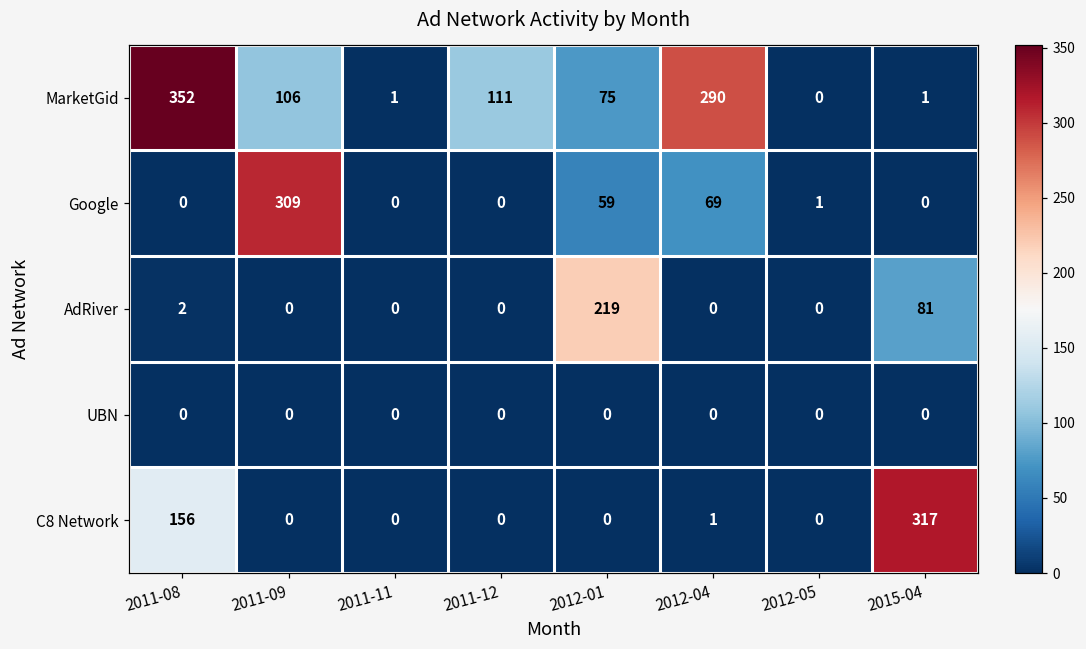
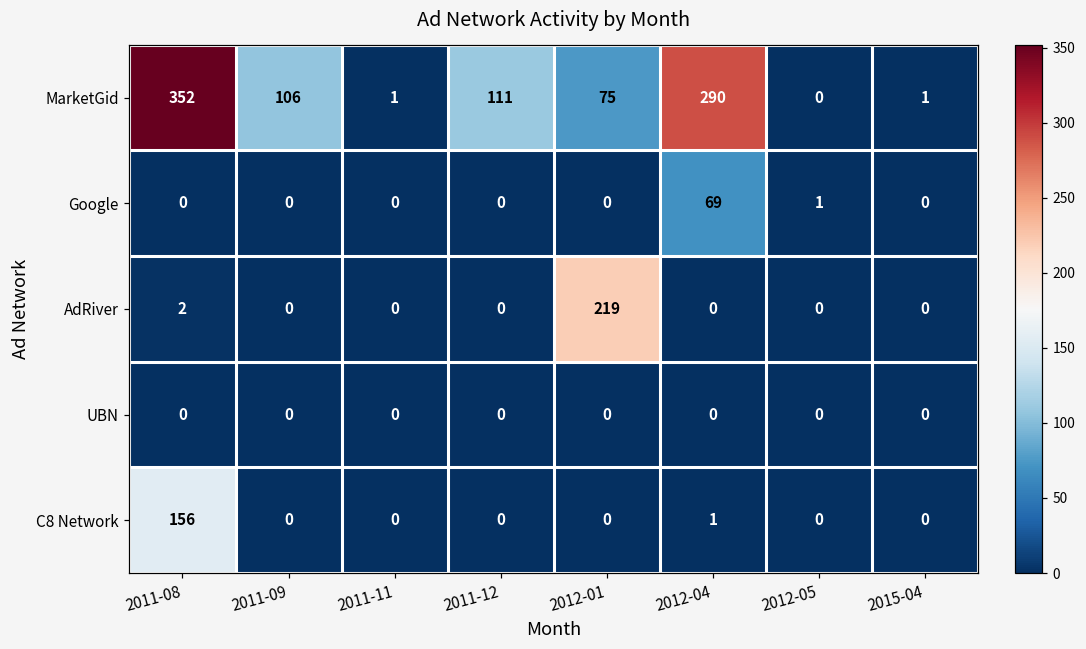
Google, 2011-09: 309 -> 0
Google, 2012-01: 59 -> 0
AdRiver, 2015-04: 81 -> 0
C8 Network, 2015-04: 317 -> 0
